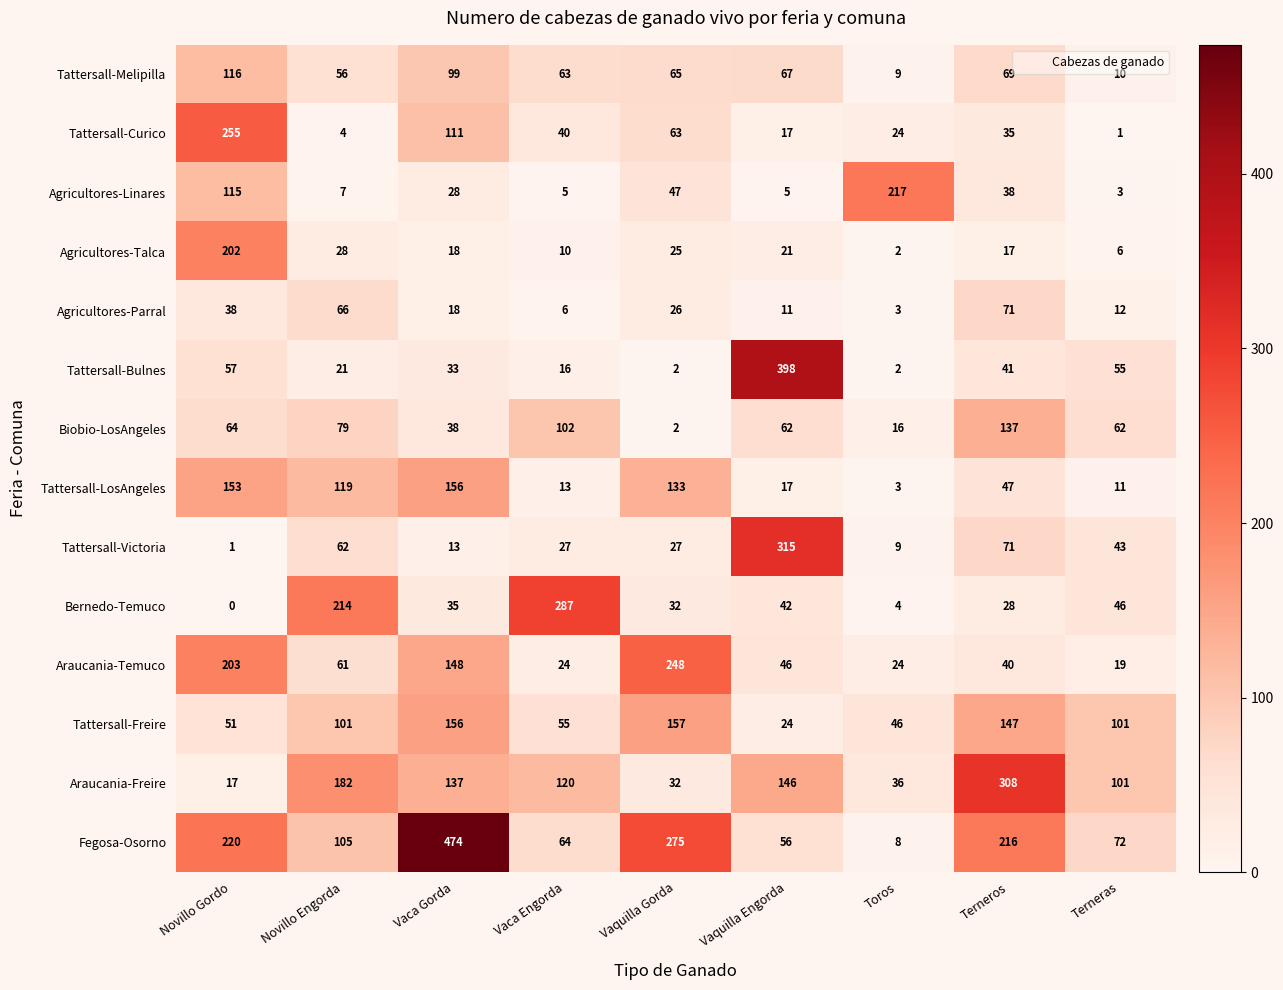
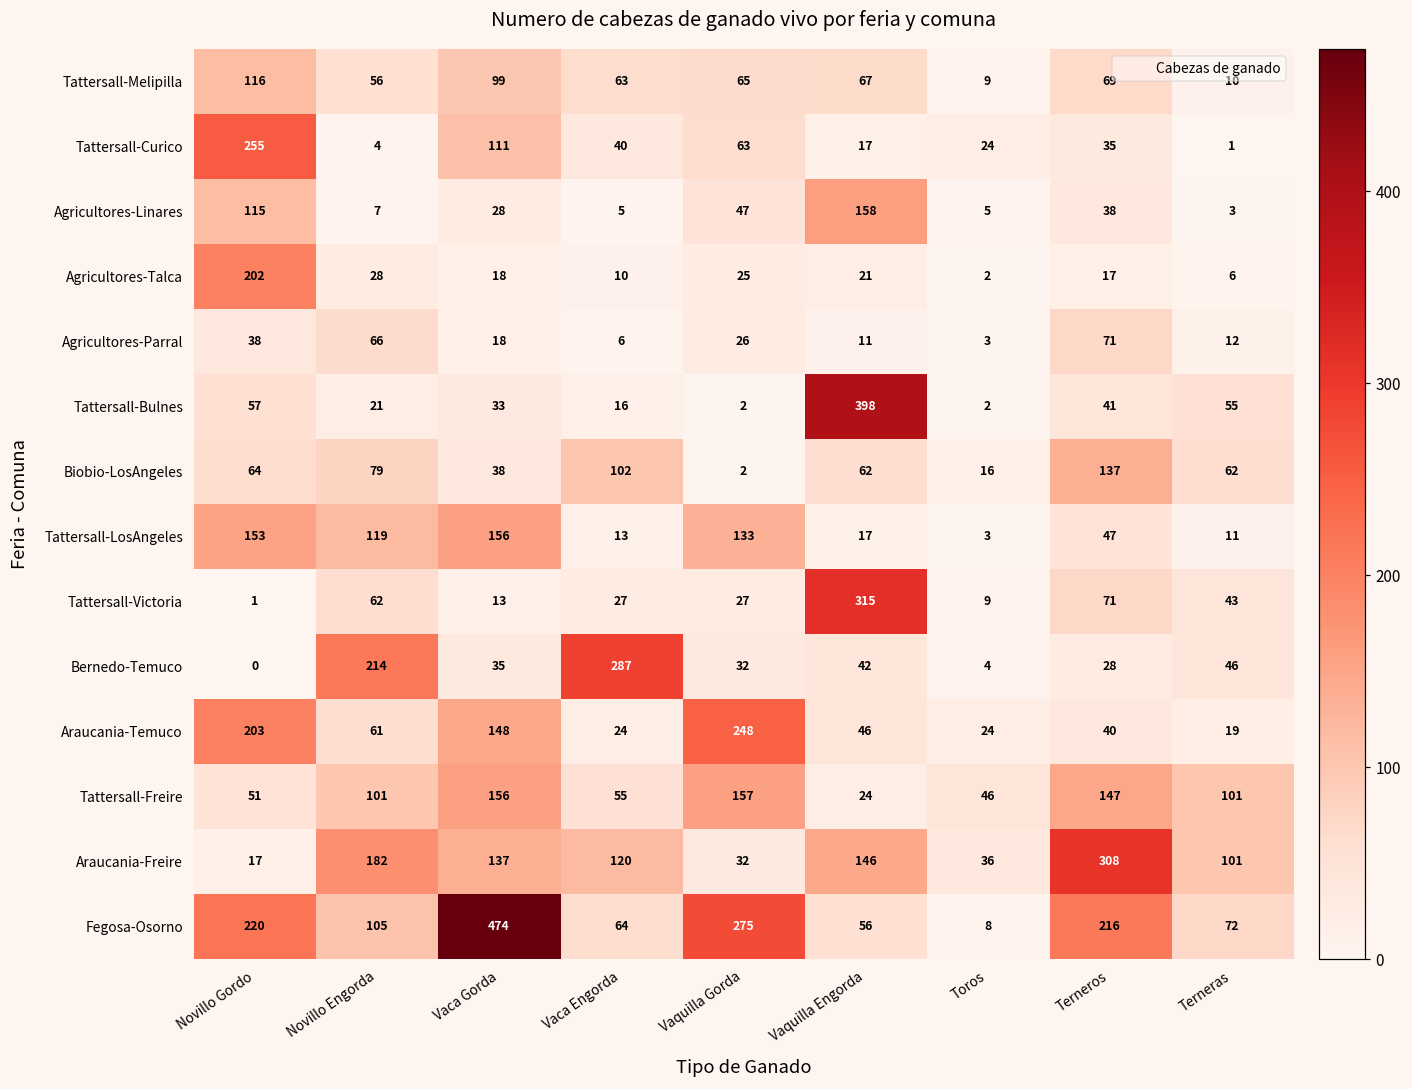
Agricultores-Linares, Vaquilla Engorda: 5 -> 158
Agricultores-Linares, Toros: 217 -> 5
